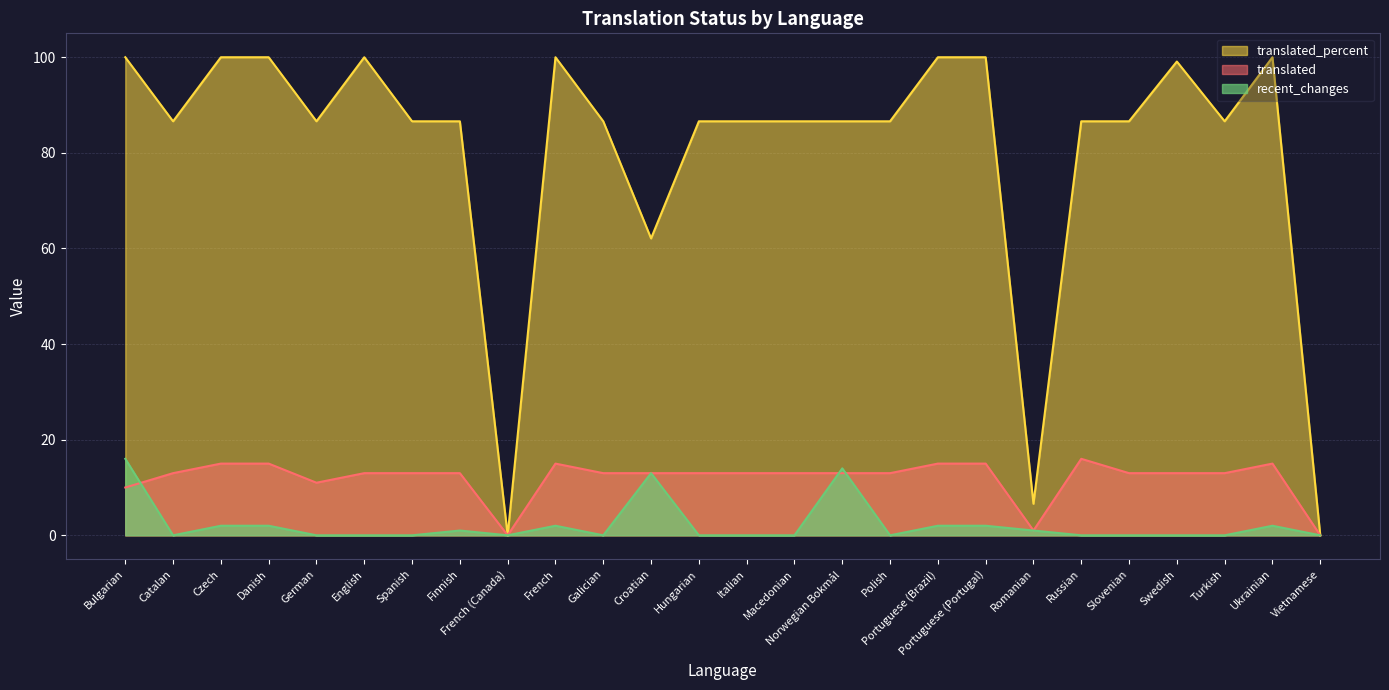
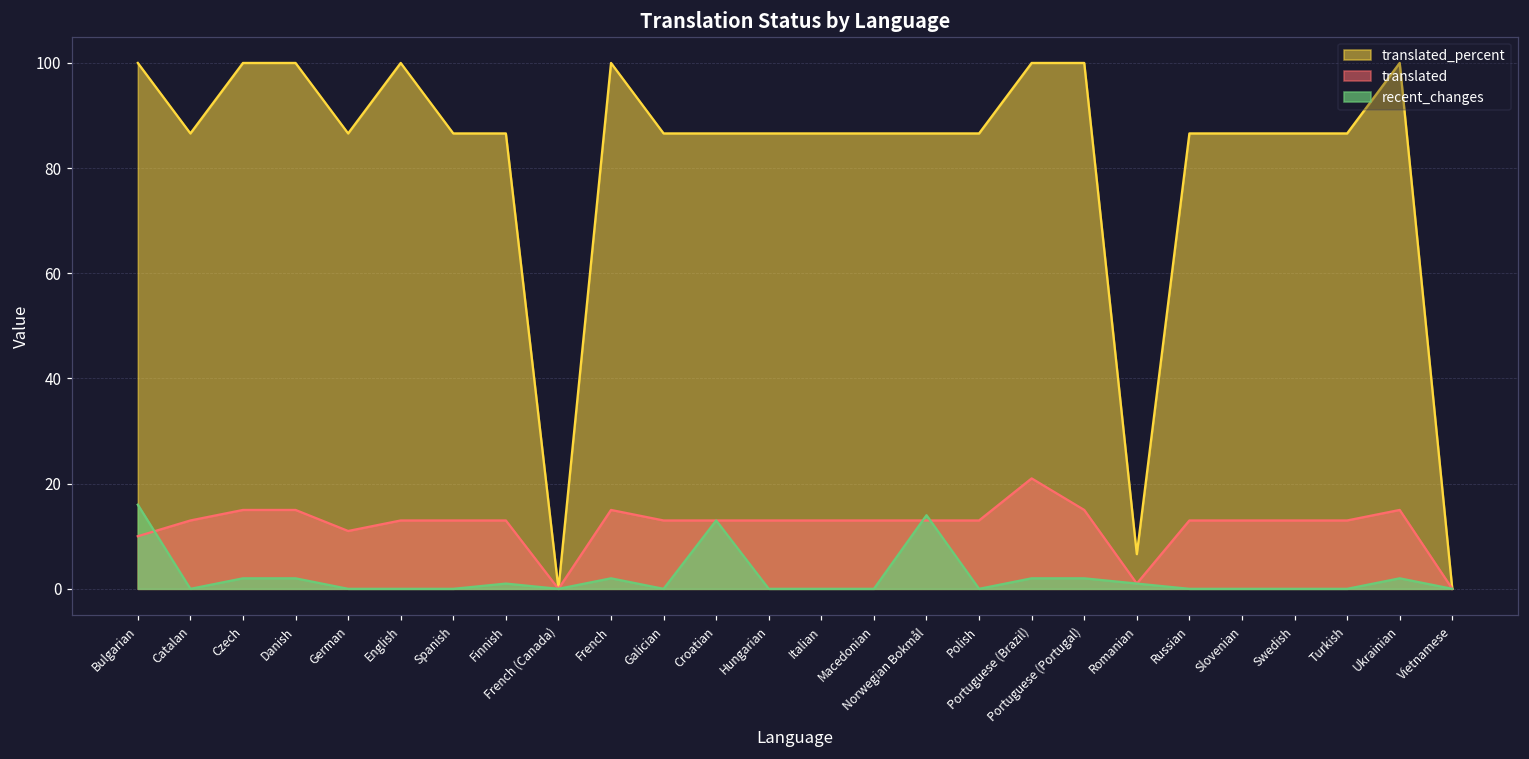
translated_percent, Croatian: 62 -> 87
translated, Portuguese (Brazil): 15 -> 21
translated, Russian: 16 -> 13
translated_percent, Swedish: 99 -> 87
